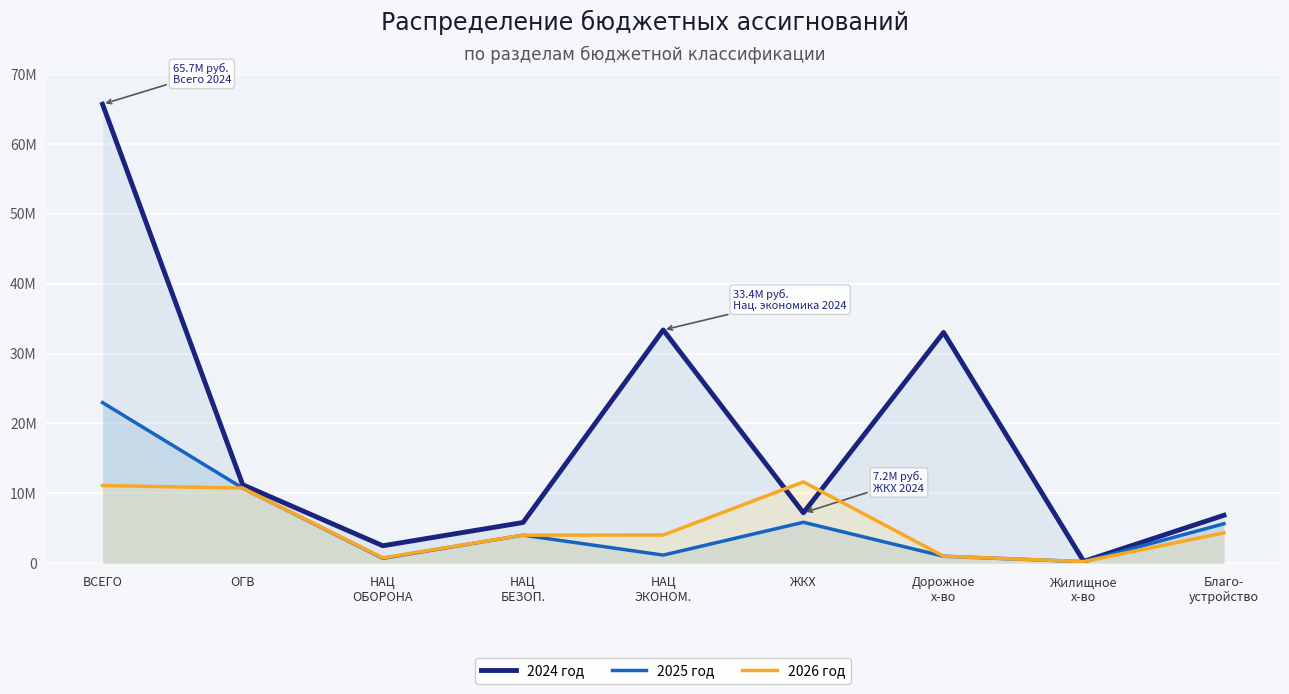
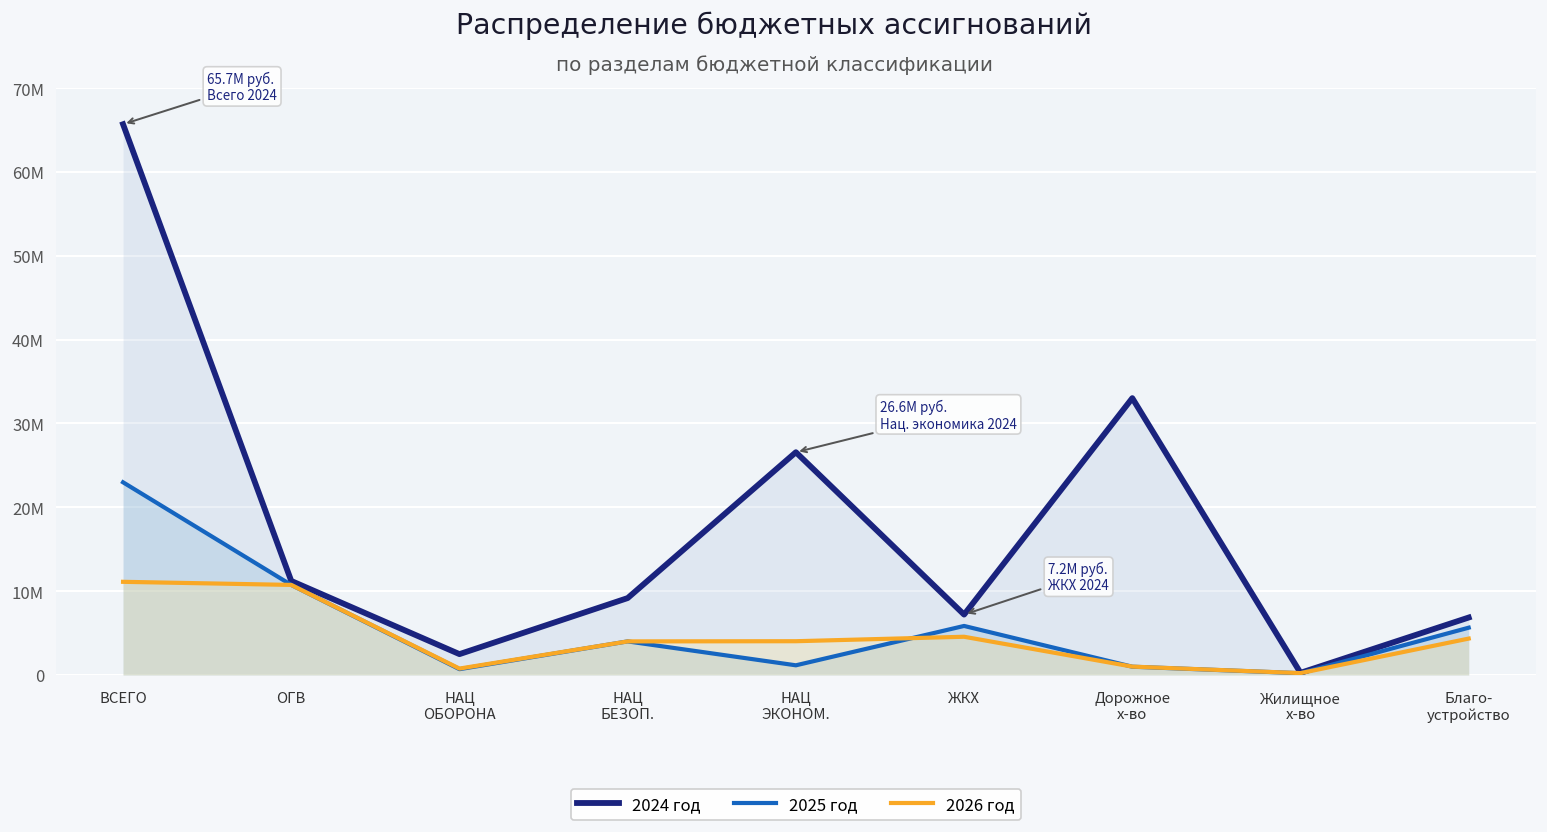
2024 год, НАЦ БЕЗОП.: 6М -> 9М
2024 год, НАЦ ЭКОНОМ.: 33.4М -> 26.6М
2026 год, ЖКХ: 12М -> 5М
